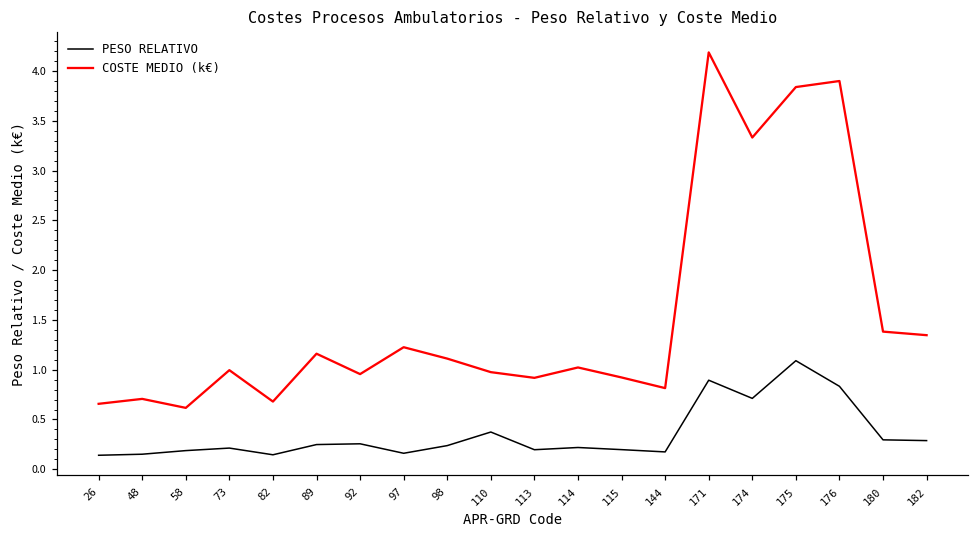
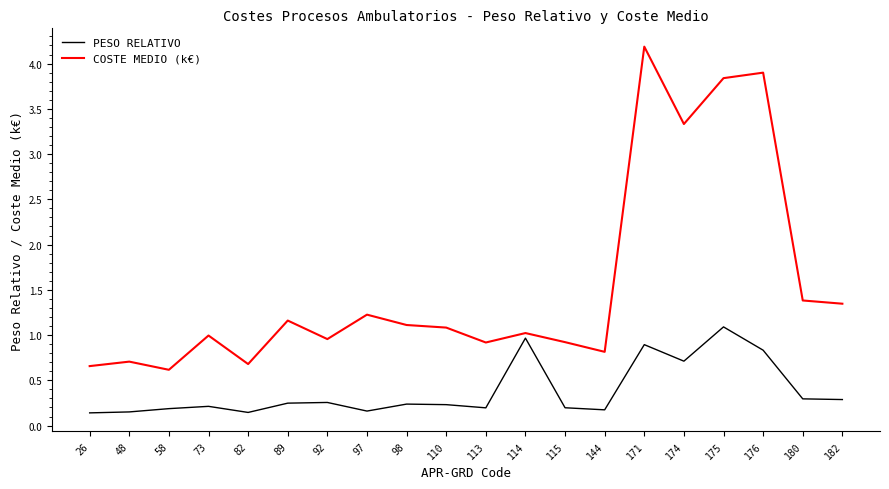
PESO RELATIVO, 110: 0.4 -> 0.2
COSTE MEDIO (k€), 110: 1.0 -> 1.1
PESO RELATIVO, 114: 0.2 -> 1.0
